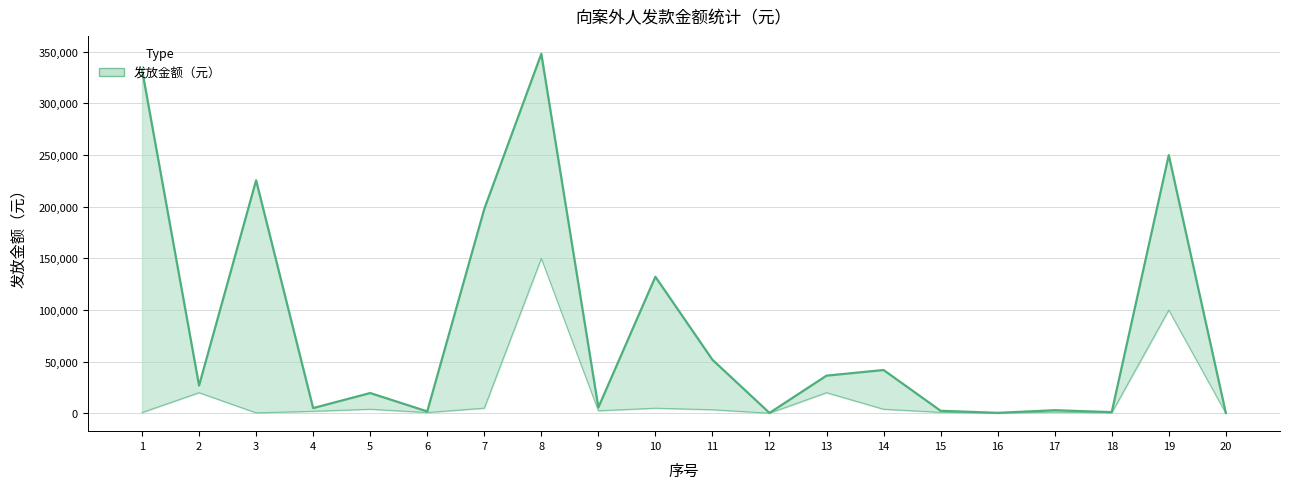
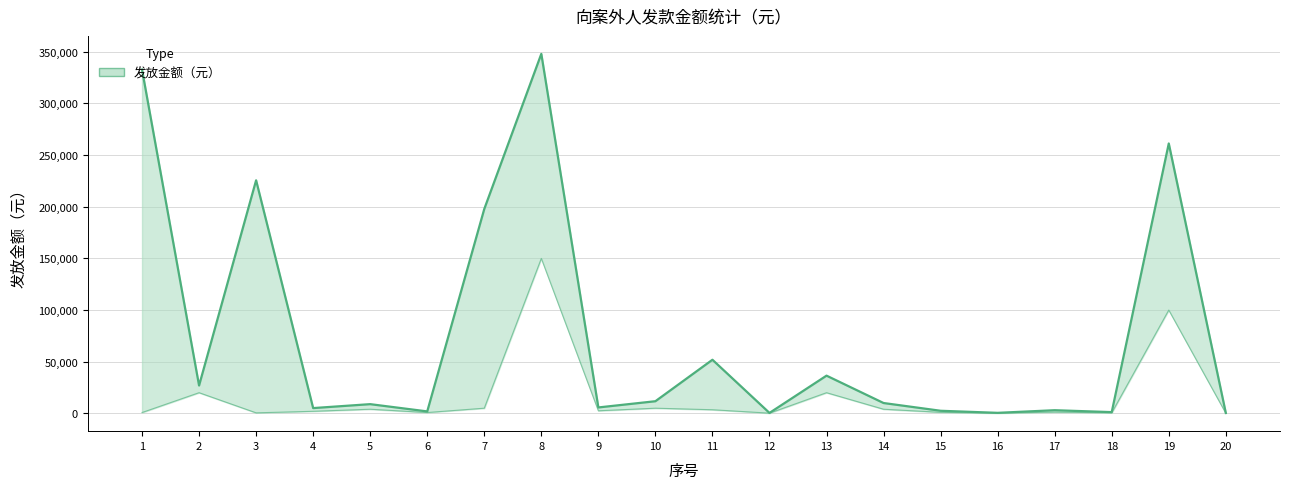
发放金额（元）, 5: 20,000 -> 9,000
发放金额（元）, 10: 132,000 -> 12,000
发放金额（元）, 14: 42,000 -> 10,000
发放金额（元）, 19: 250,000 -> 261,000
